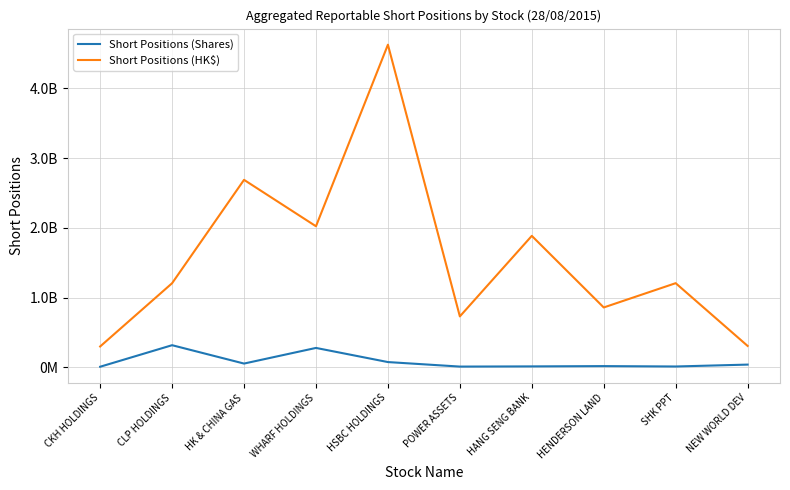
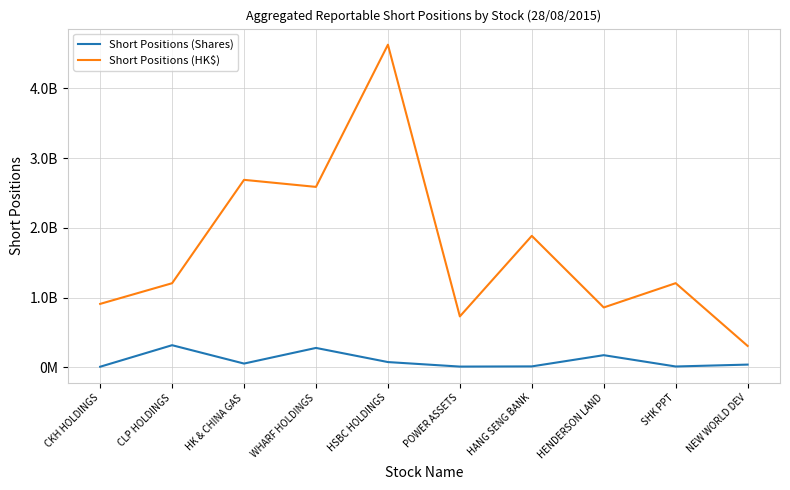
Short Positions (HK$), CKH HOLDINGS: 300000000 -> 900000000
Short Positions (HK$), WHARF HOLDINGS: 2000000000 -> 2600000000
Short Positions (Shares), HENDERSON LAND: 0 -> 200000000
